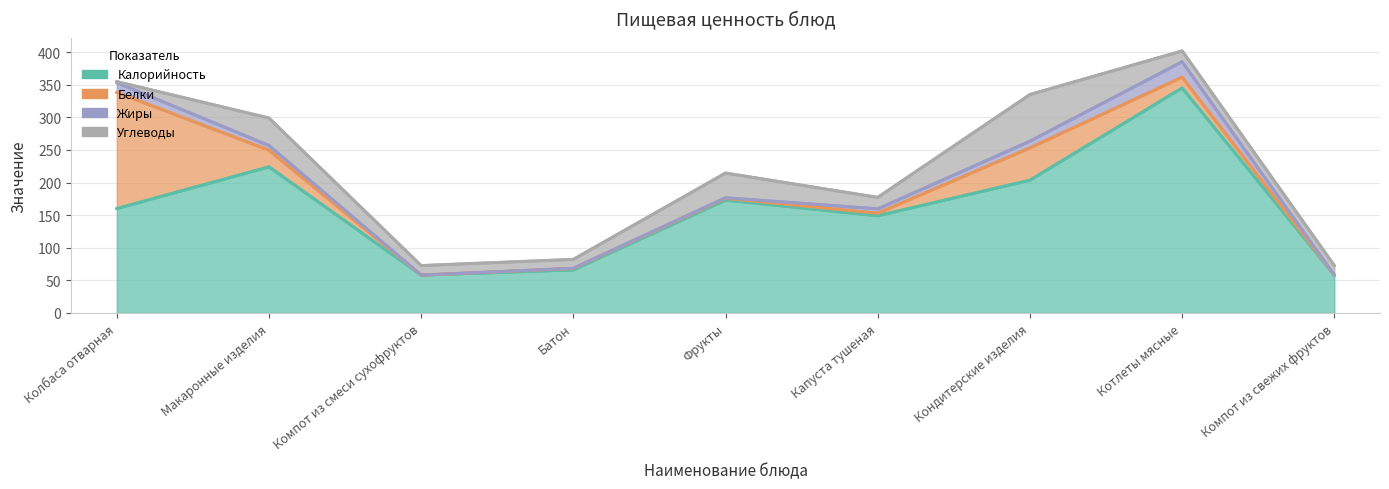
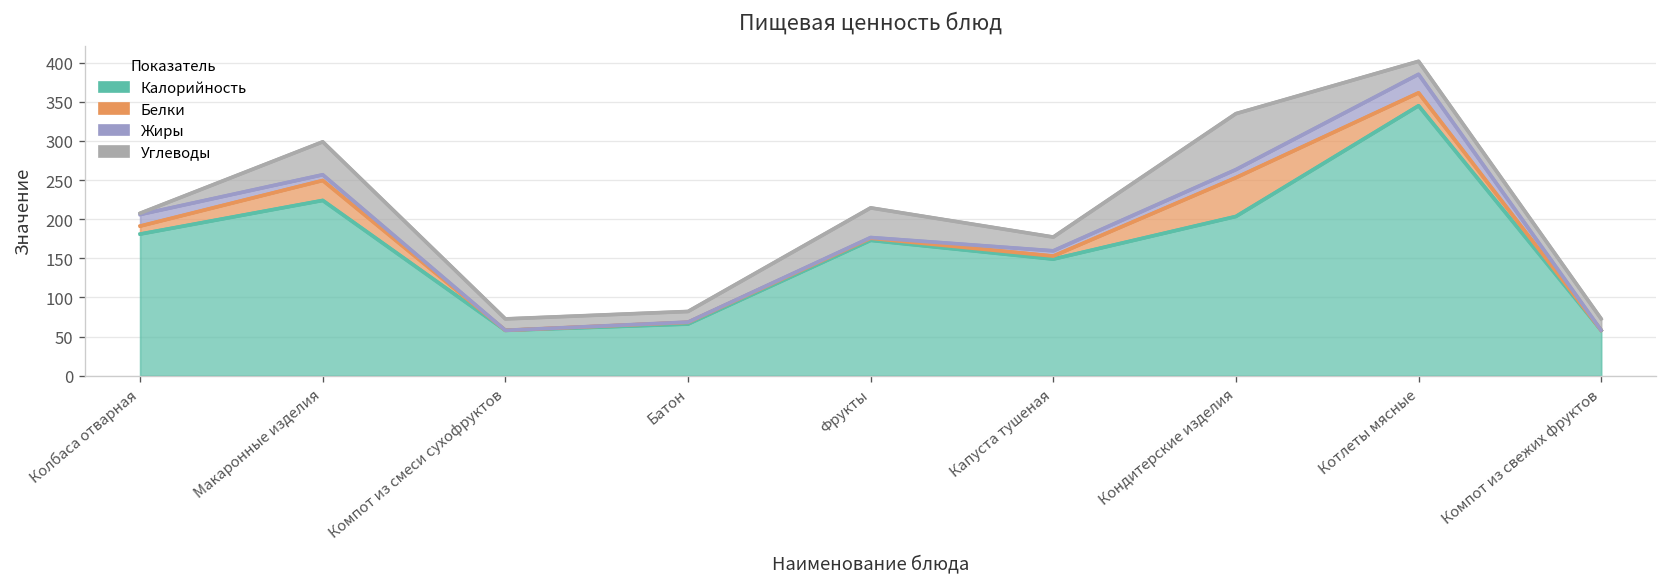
Калорийность, Колбаса отварная: 160 -> 180
Белки, Колбаса отварная: 180 -> 10
